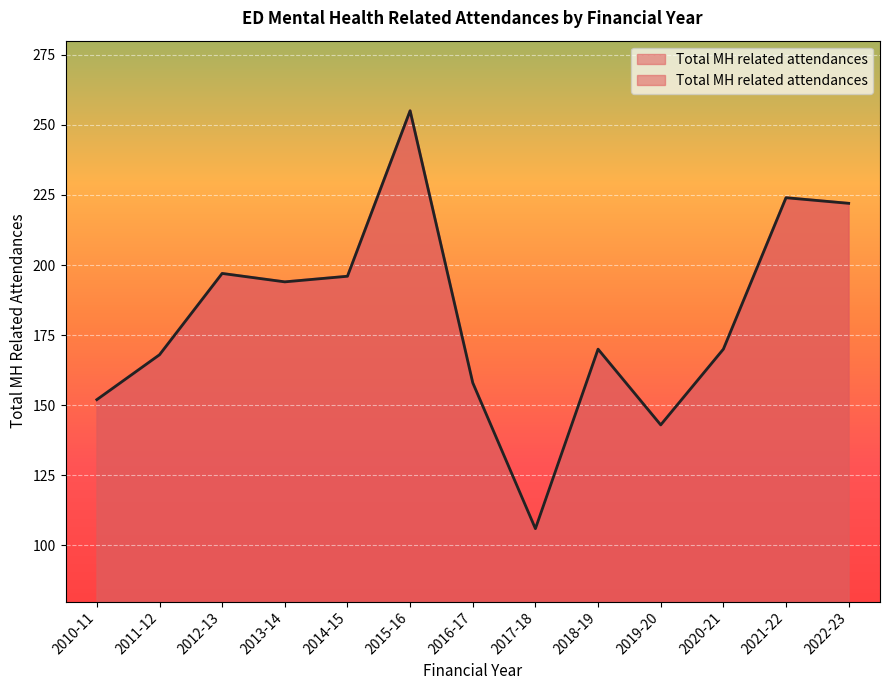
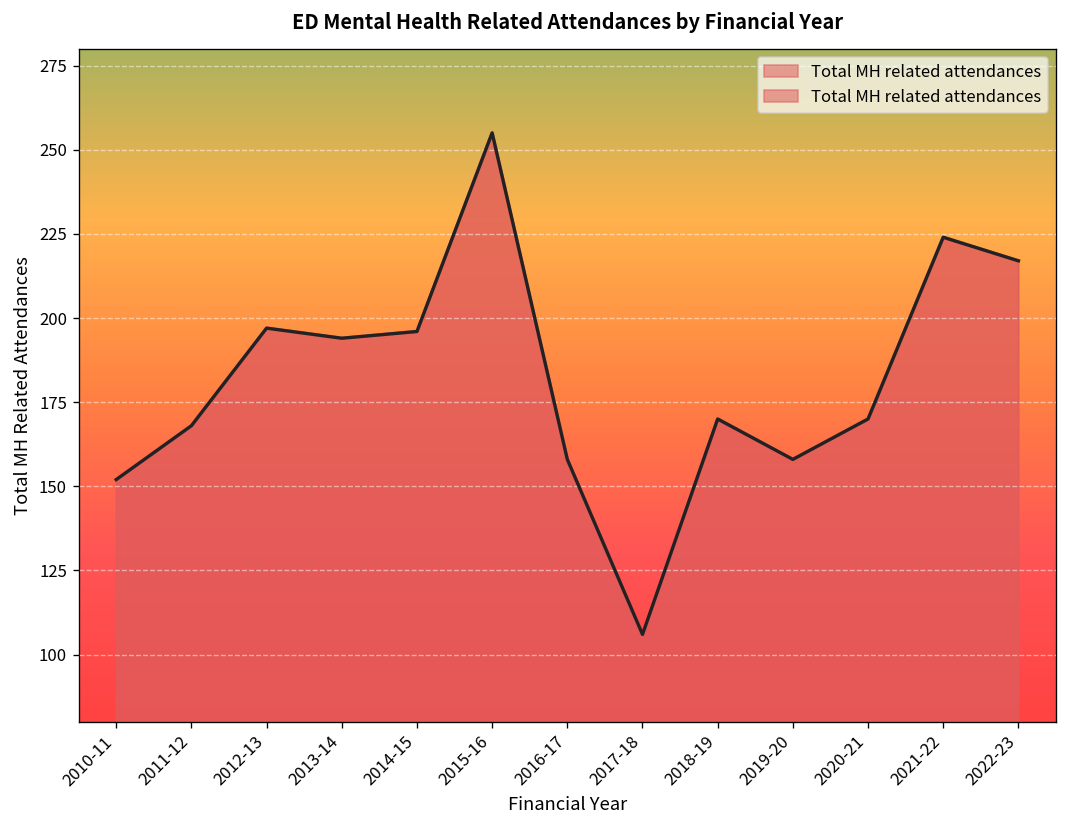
2019-20: 143 -> 158
2022-23: 222 -> 217
